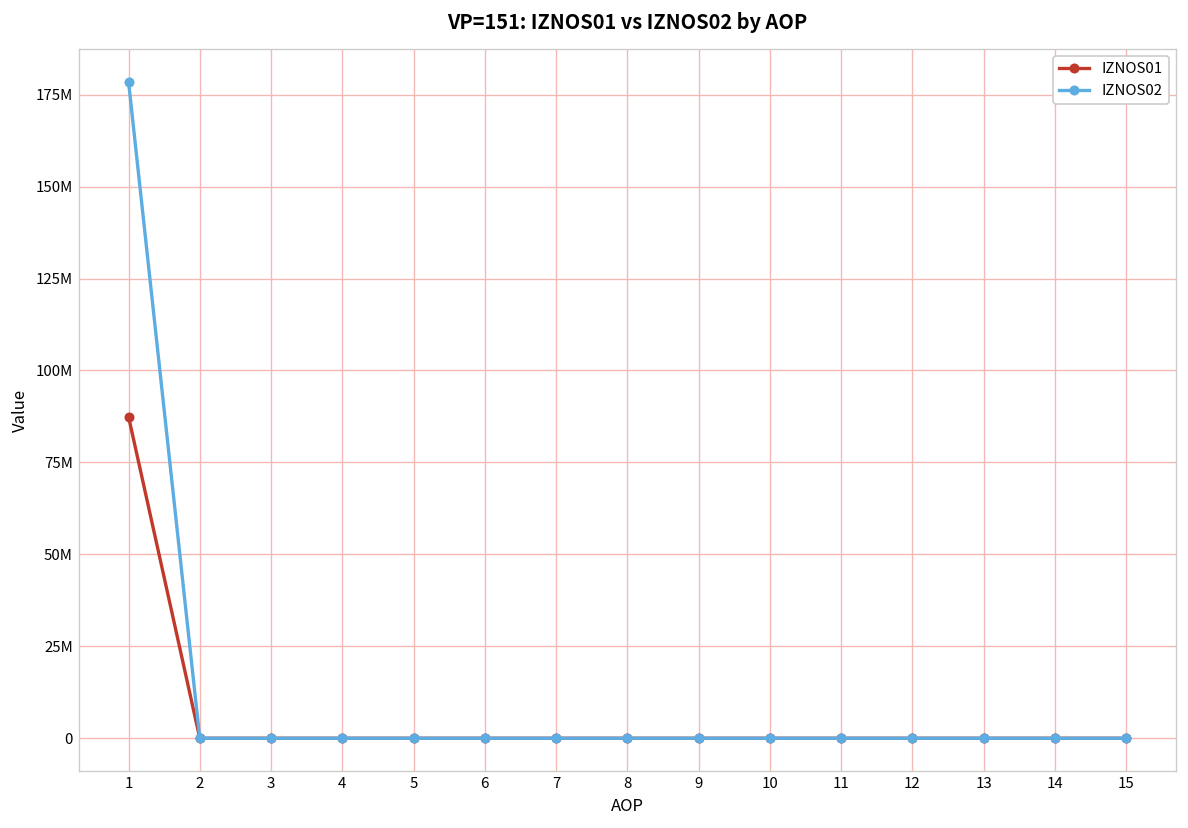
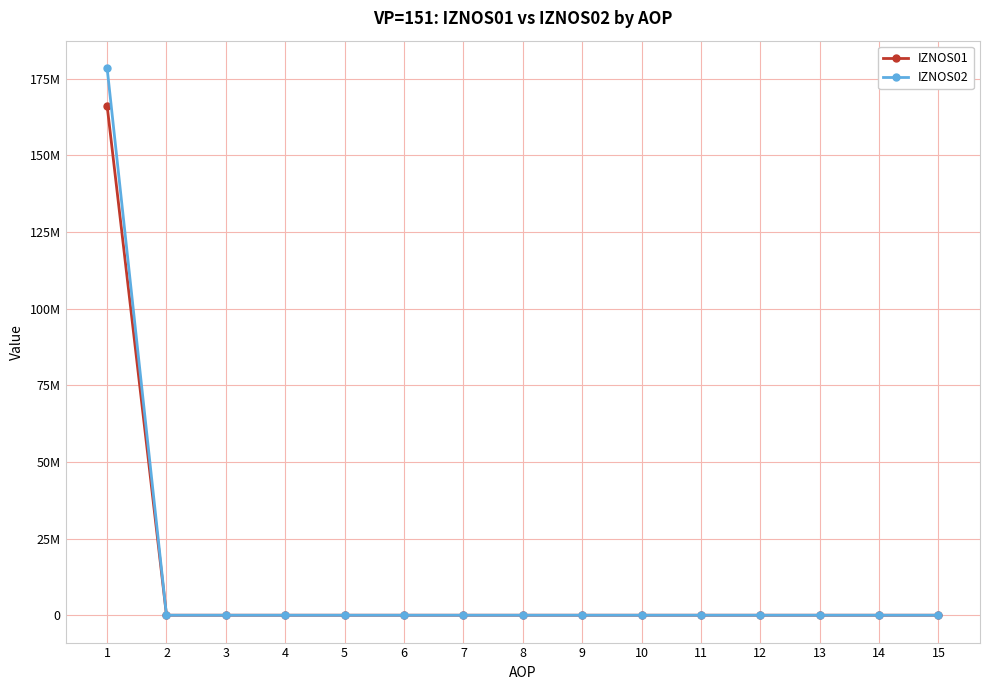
IZNOS01, 1: 87000000 -> 166000000
